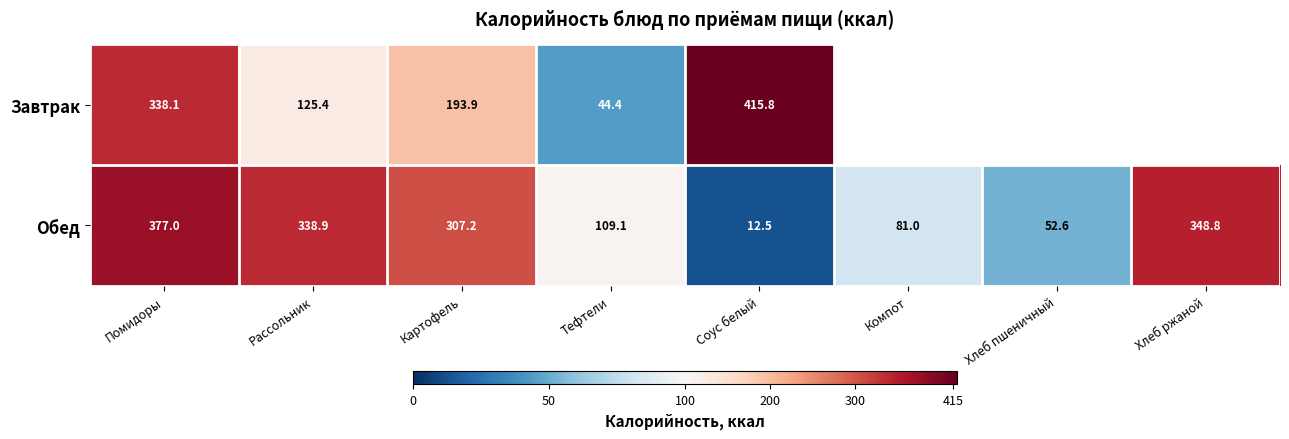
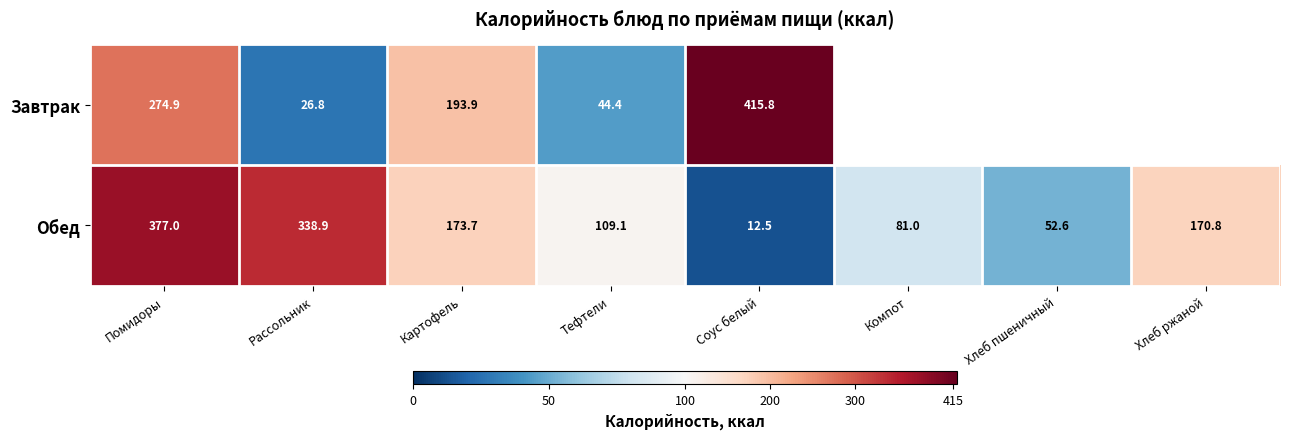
Завтрак, Помидоры: 338.1 -> 274.9
Завтрак, Рассольник: 125.4 -> 26.8
Обед, Картофель: 307.2 -> 173.7
Обед, Хлеб ржаной: 348.8 -> 170.8
